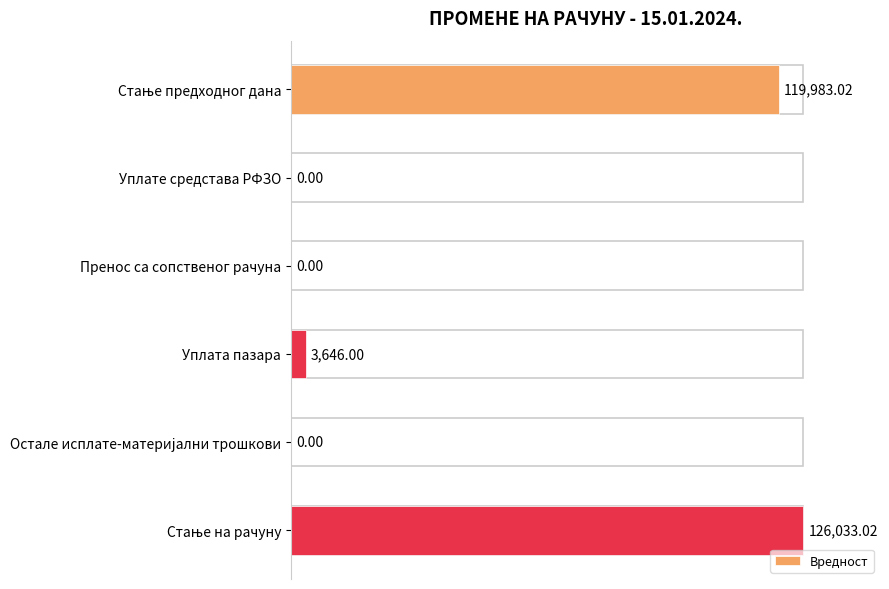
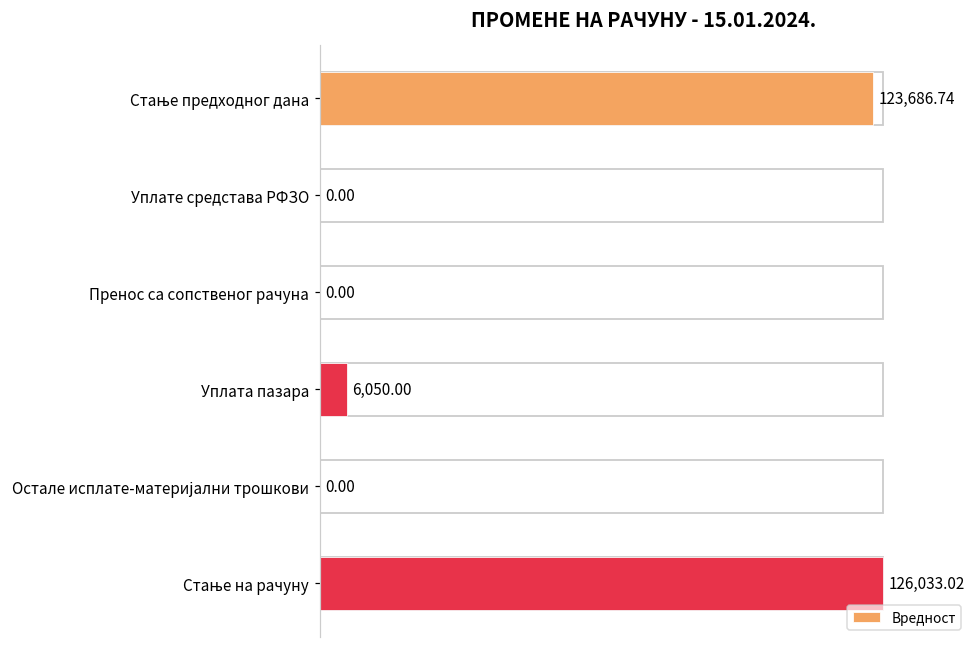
Стање предходног дана: 119,983.02 -> 123,686.74
Уплата пазара: 3,646.00 -> 6,050.00
